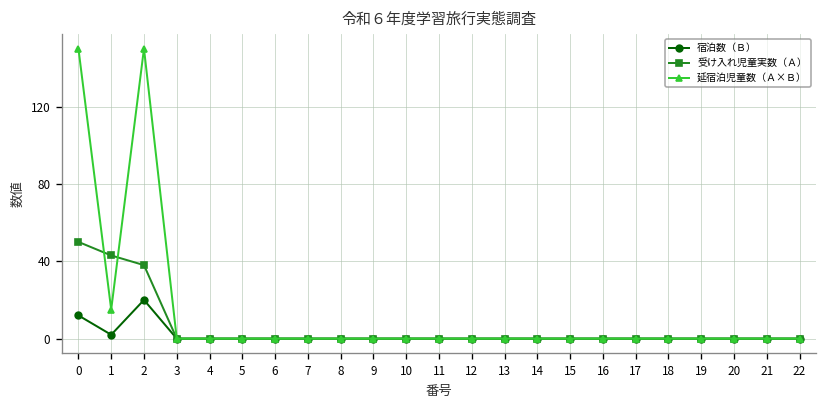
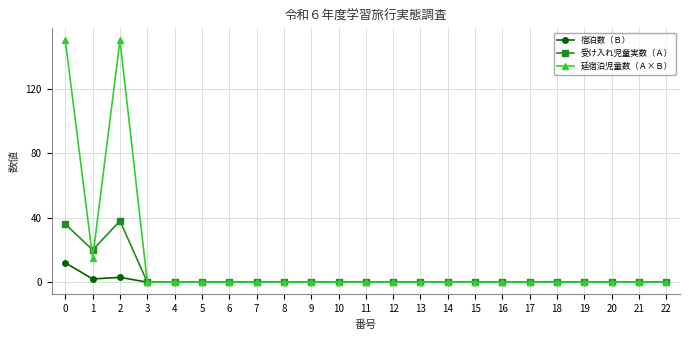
受け入れ児童実数（Ａ）, 0: 50 -> 36
受け入れ児童実数（Ａ）, 1: 43 -> 20
宿泊数（Ｂ）, 2: 20 -> 3
